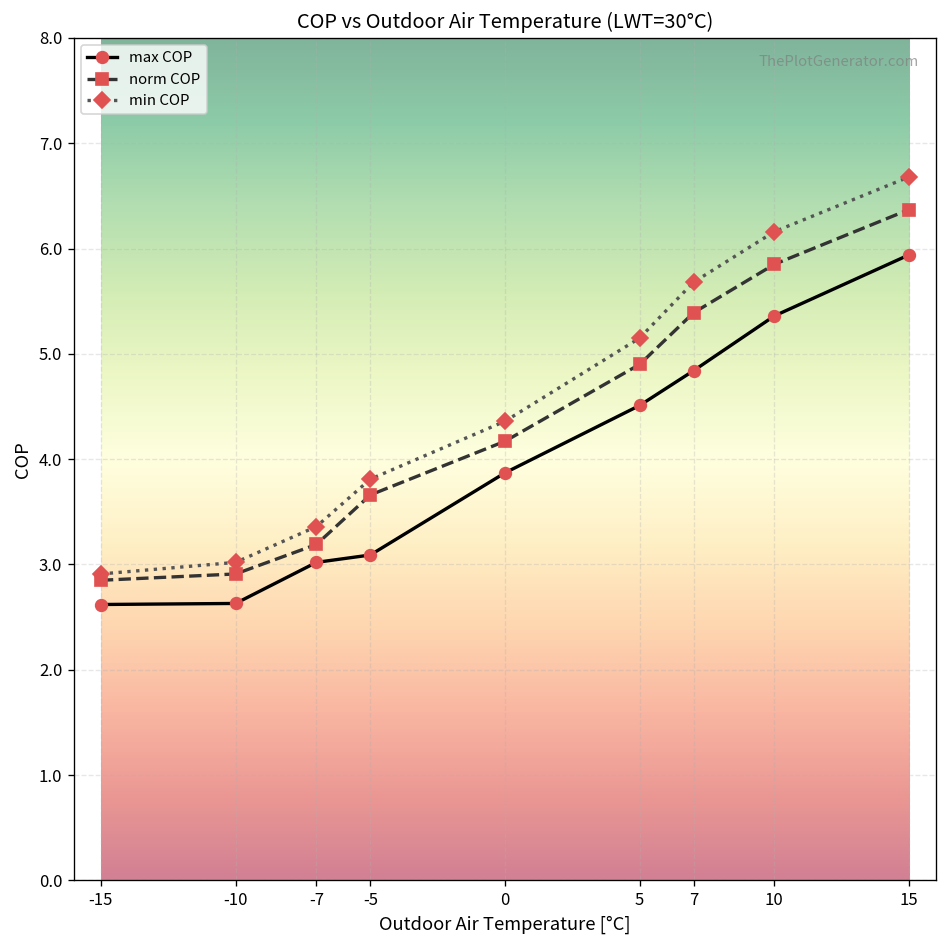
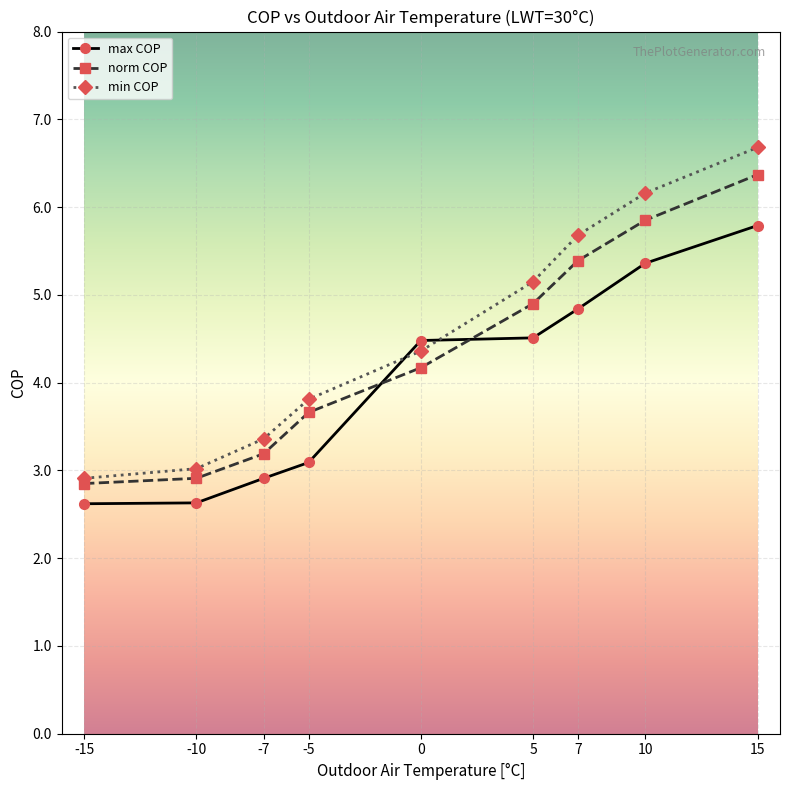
max COP, -7: 3.0 -> 2.9
max COP, 0: 3.9 -> 4.5
max COP, 15: 5.9 -> 5.8
